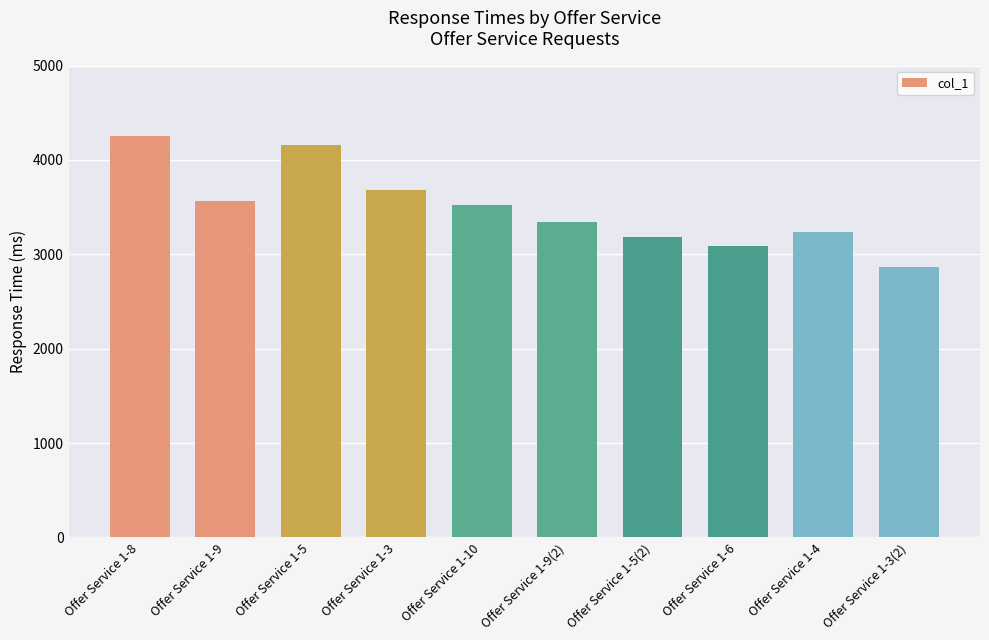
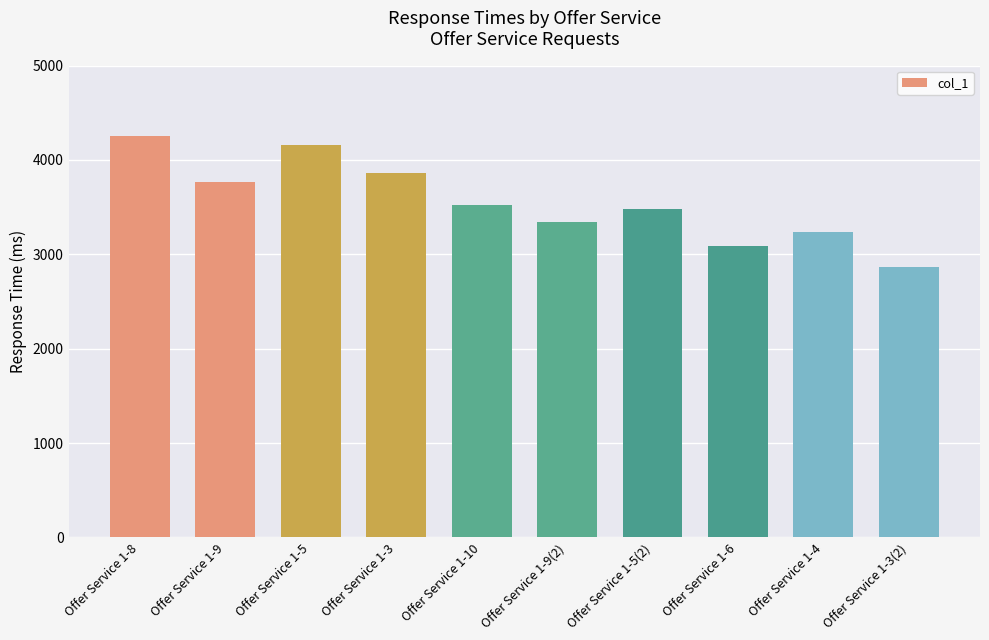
Offer Service 1-9: 3600 -> 3800
Offer Service 1-3: 3700 -> 3900
Offer Service 1-5(2): 3200 -> 3500
